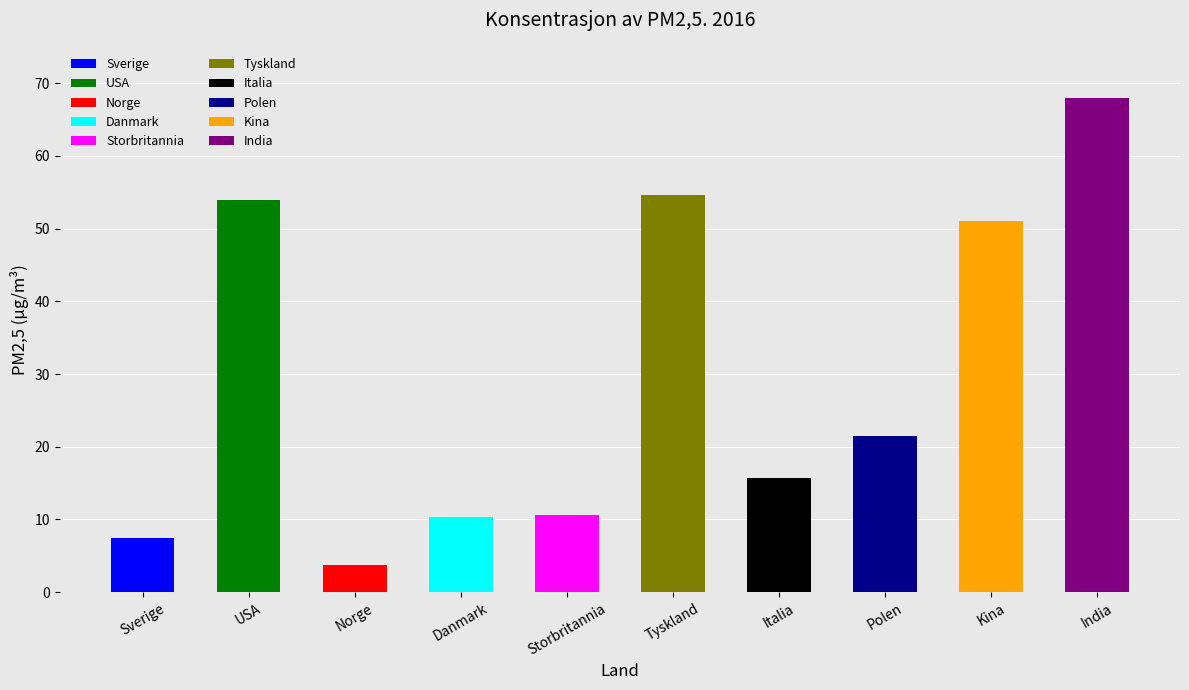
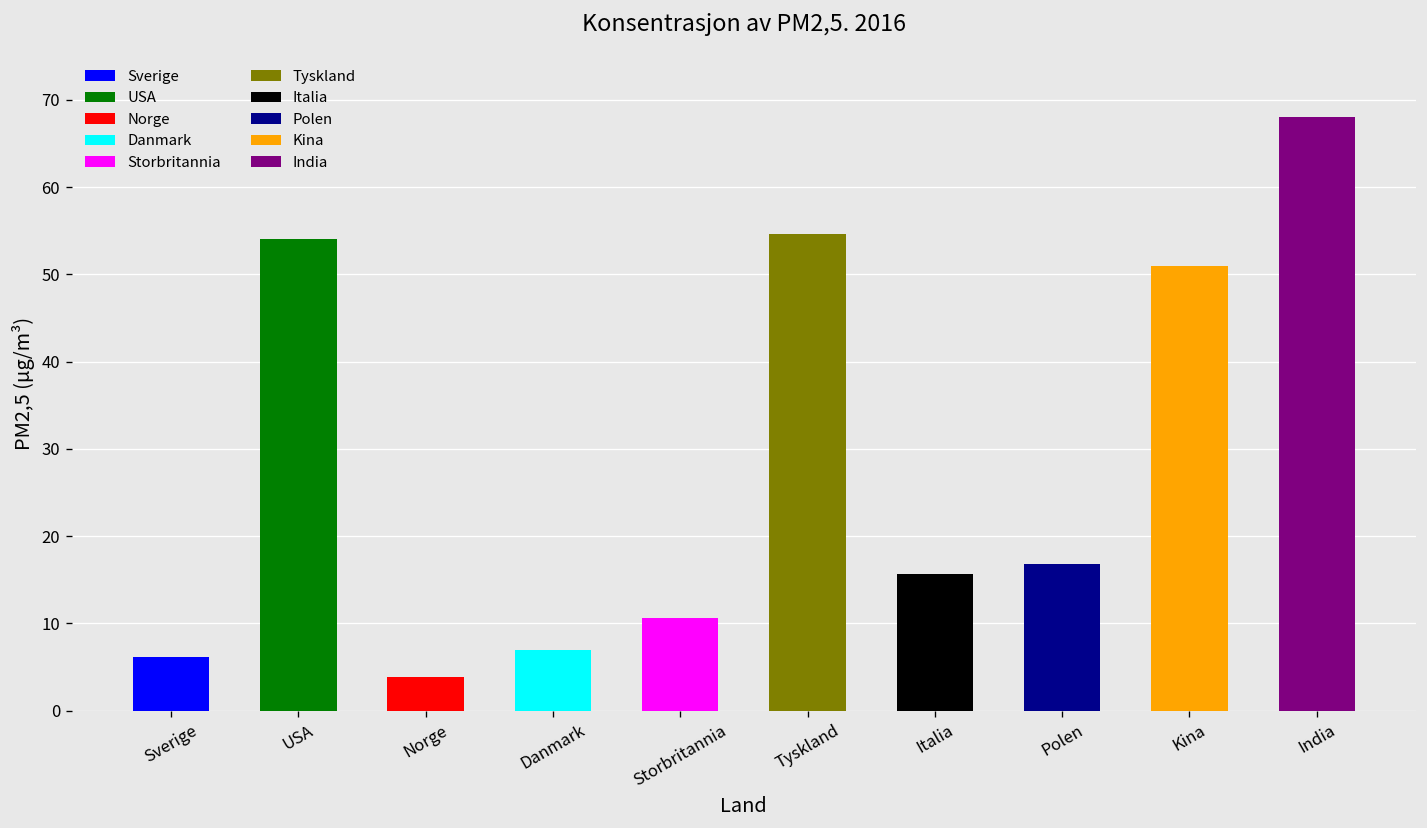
Sverige: 7 -> 6
Danmark: 10 -> 7
Polen: 22 -> 17
